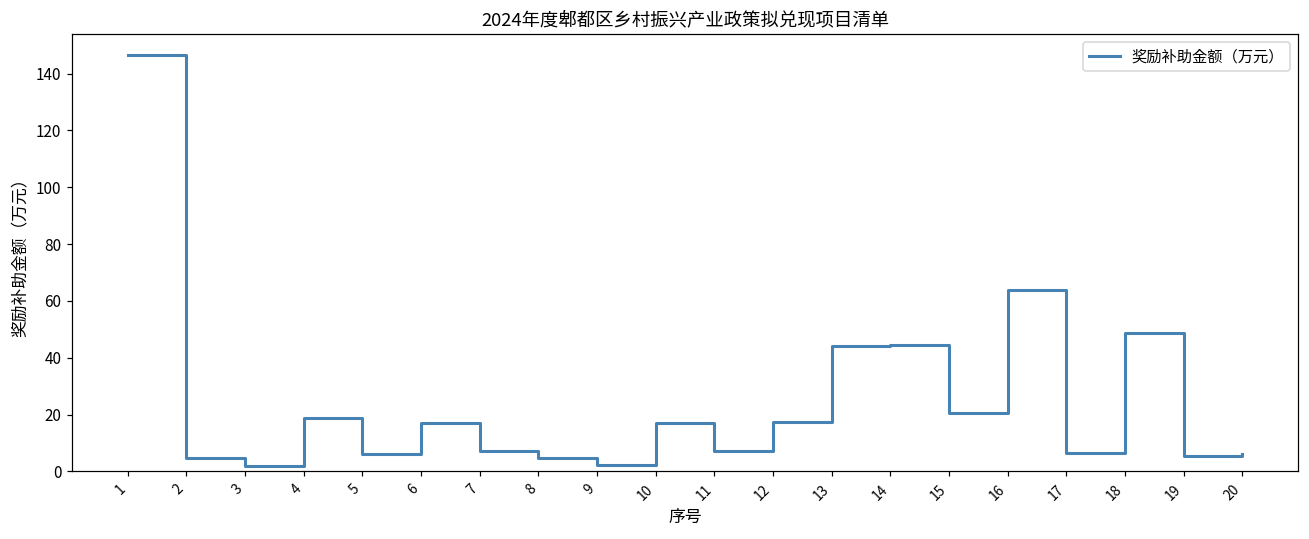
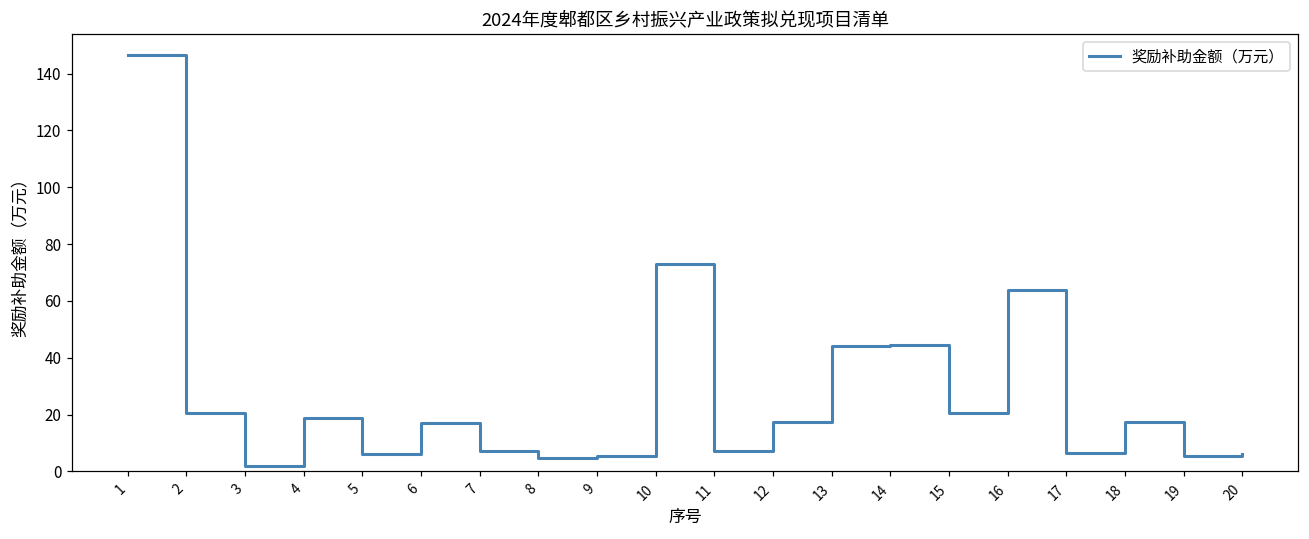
2: 5 -> 21
9: 2 -> 6
10: 17 -> 73
18: 49 -> 17
